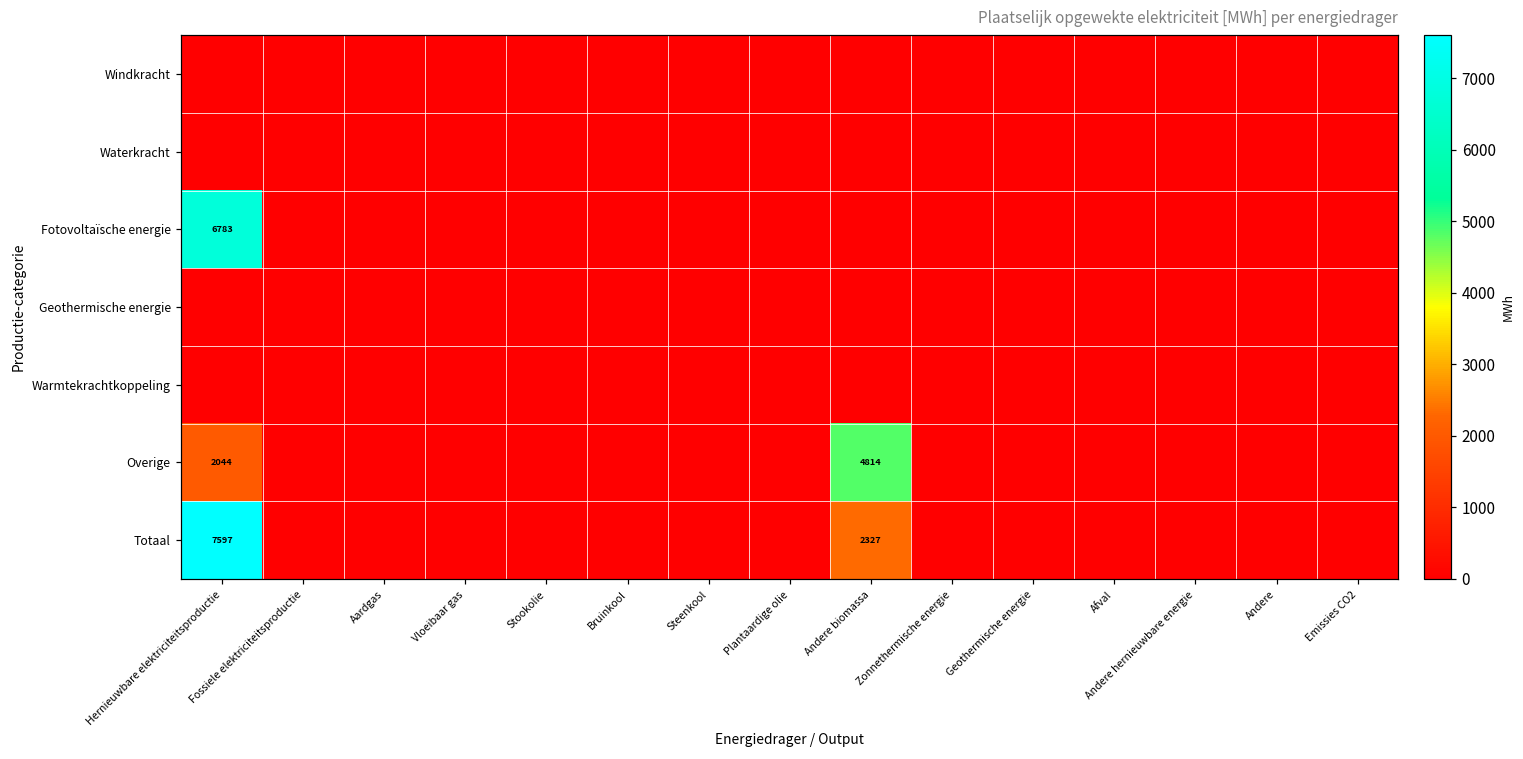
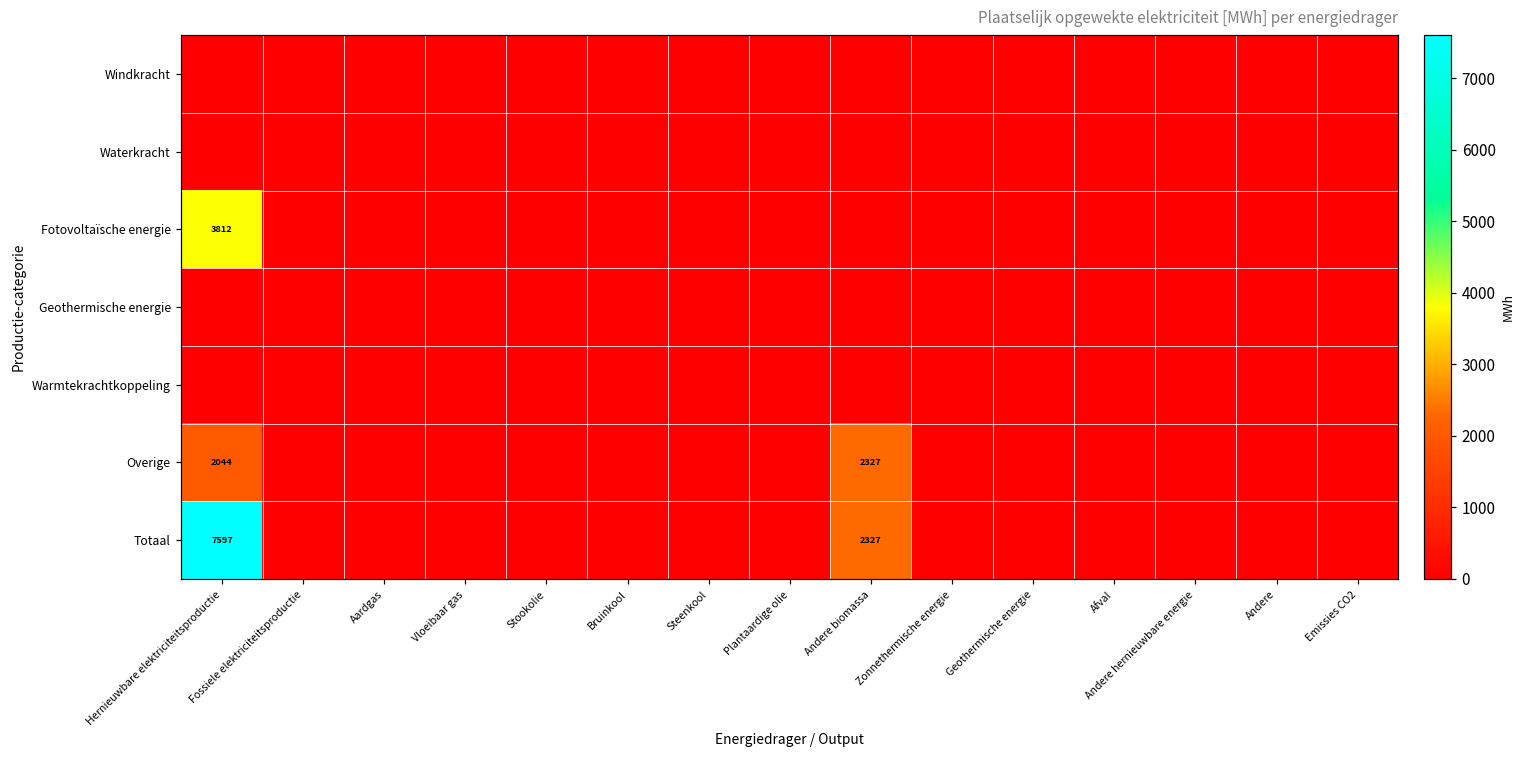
Fotovoltaïsche energie, Hernieuwbare elektriciteitsproductie: 6783 -> 3812
Overige, Andere biomassa: 4814 -> 2327
